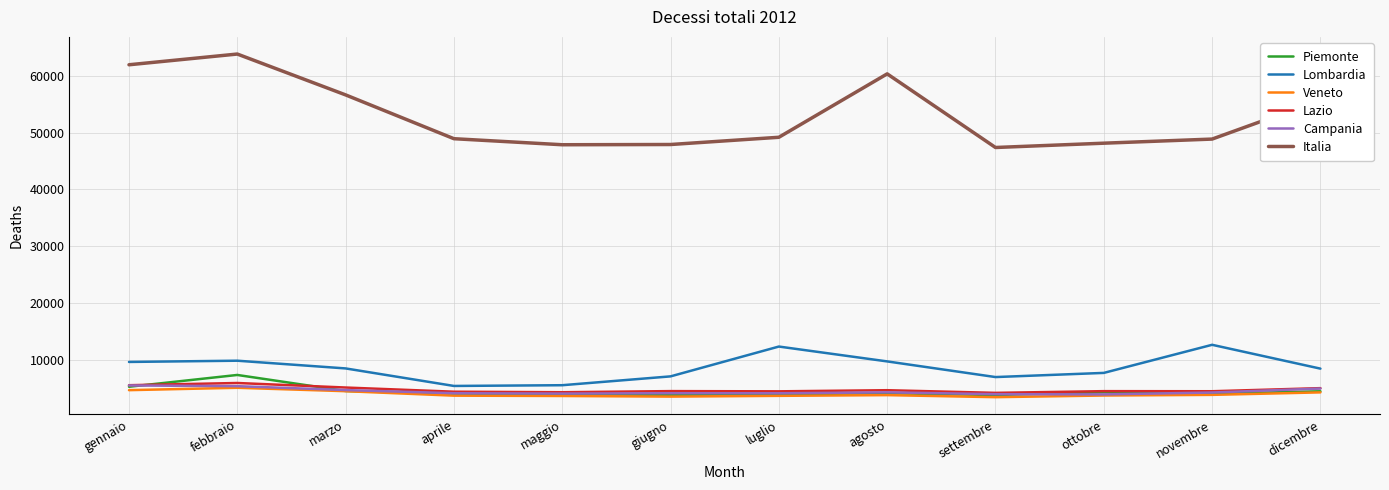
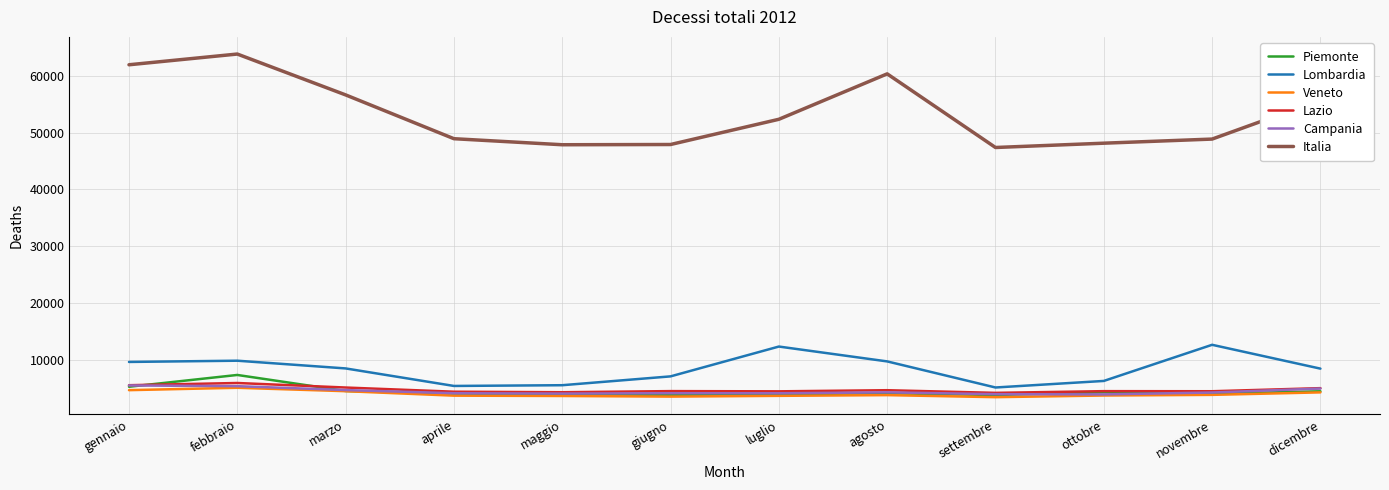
Italia, luglio: 49000 -> 52000
Lombardia, settembre: 7000 -> 5000
Lombardia, ottobre: 8000 -> 6000
